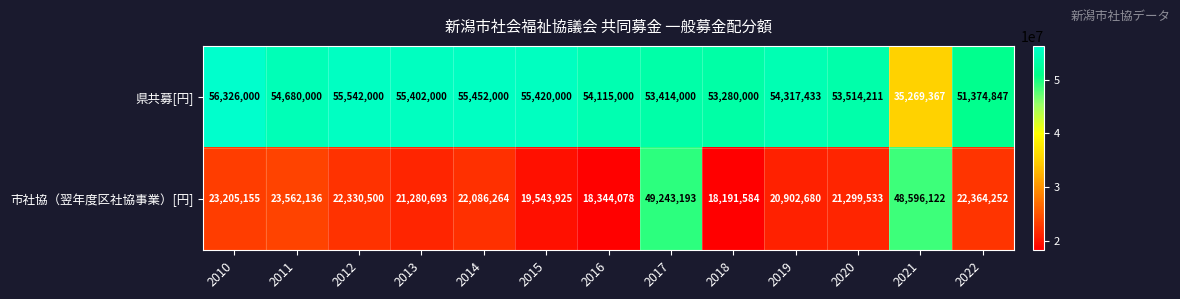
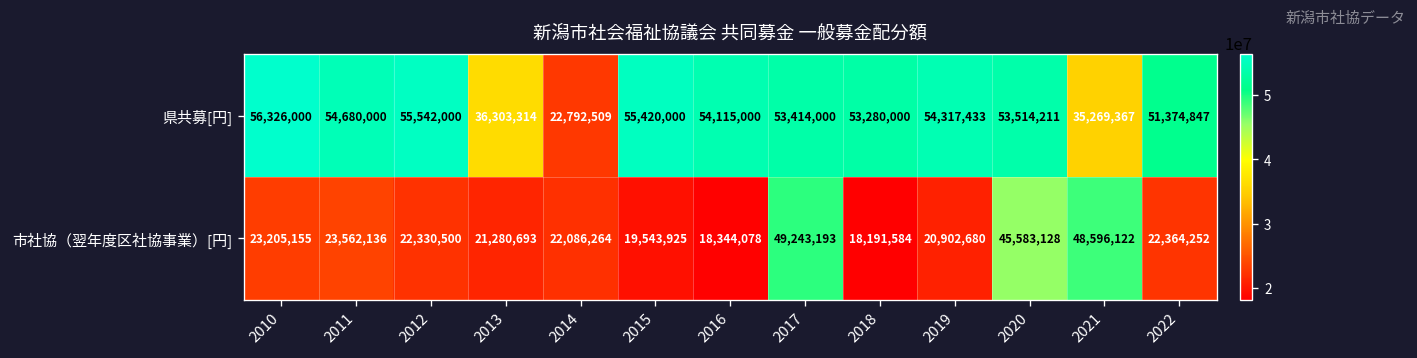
県共募[円], 2013: 55,402,000 -> 36,303,314
県共募[円], 2014: 55,452,000 -> 22,792,509
市社協（翌年度区社協事業）[円], 2020: 21,299,533 -> 45,583,128
